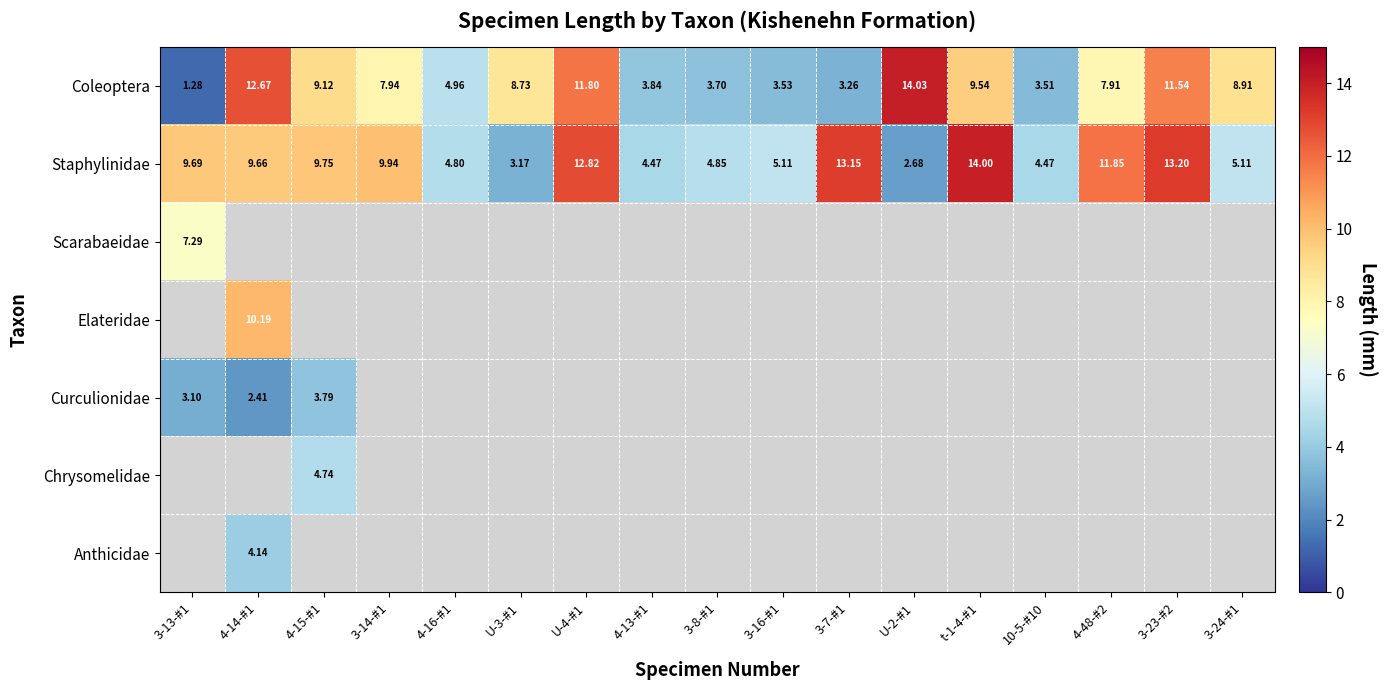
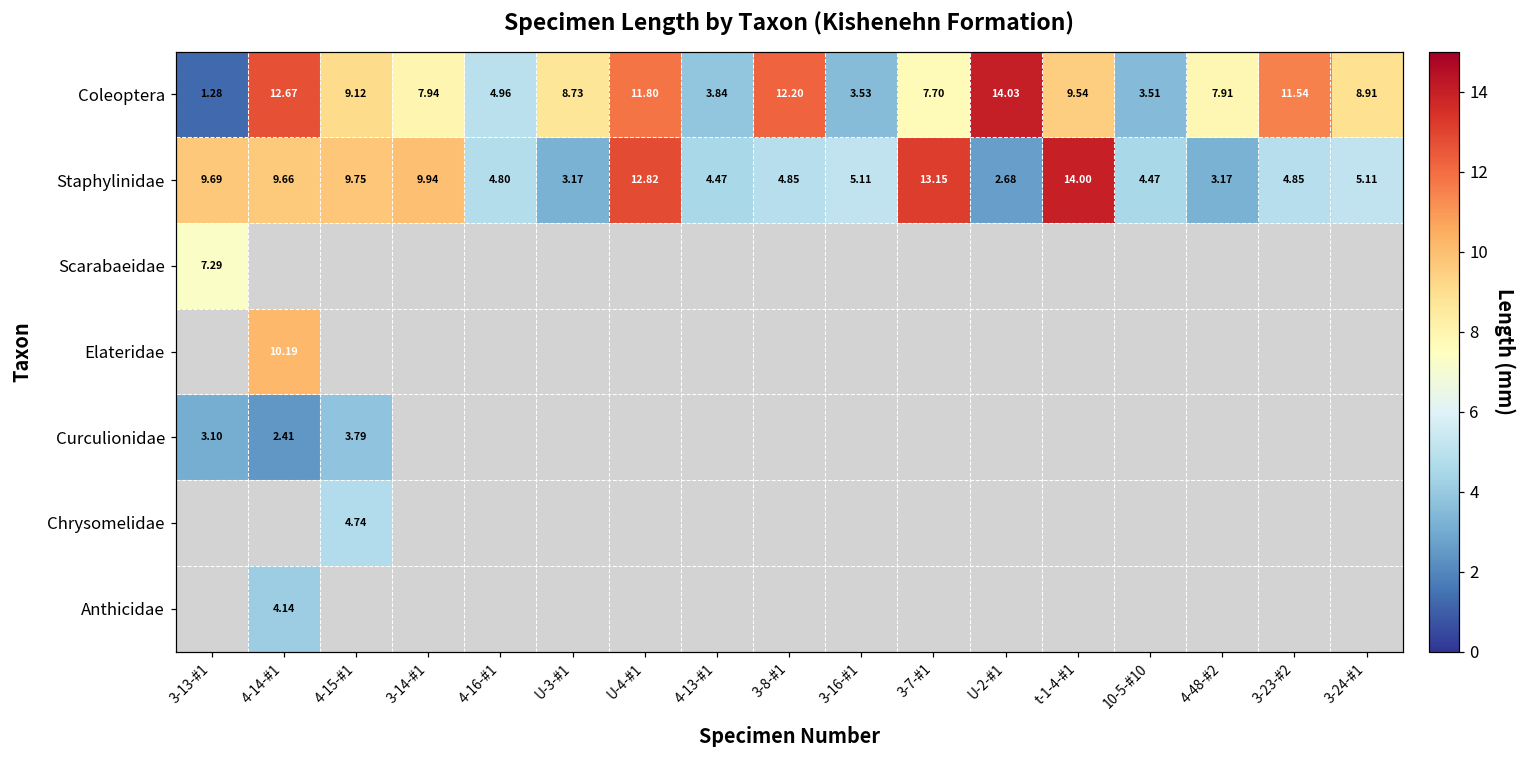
Coleoptera, 3-8-#1: 3.70 -> 12.20
Coleoptera, 3-7-#1: 3.26 -> 7.70
Staphylinidae, 4-48-#2: 11.85 -> 3.17
Staphylinidae, 3-23-#2: 13.20 -> 4.85
